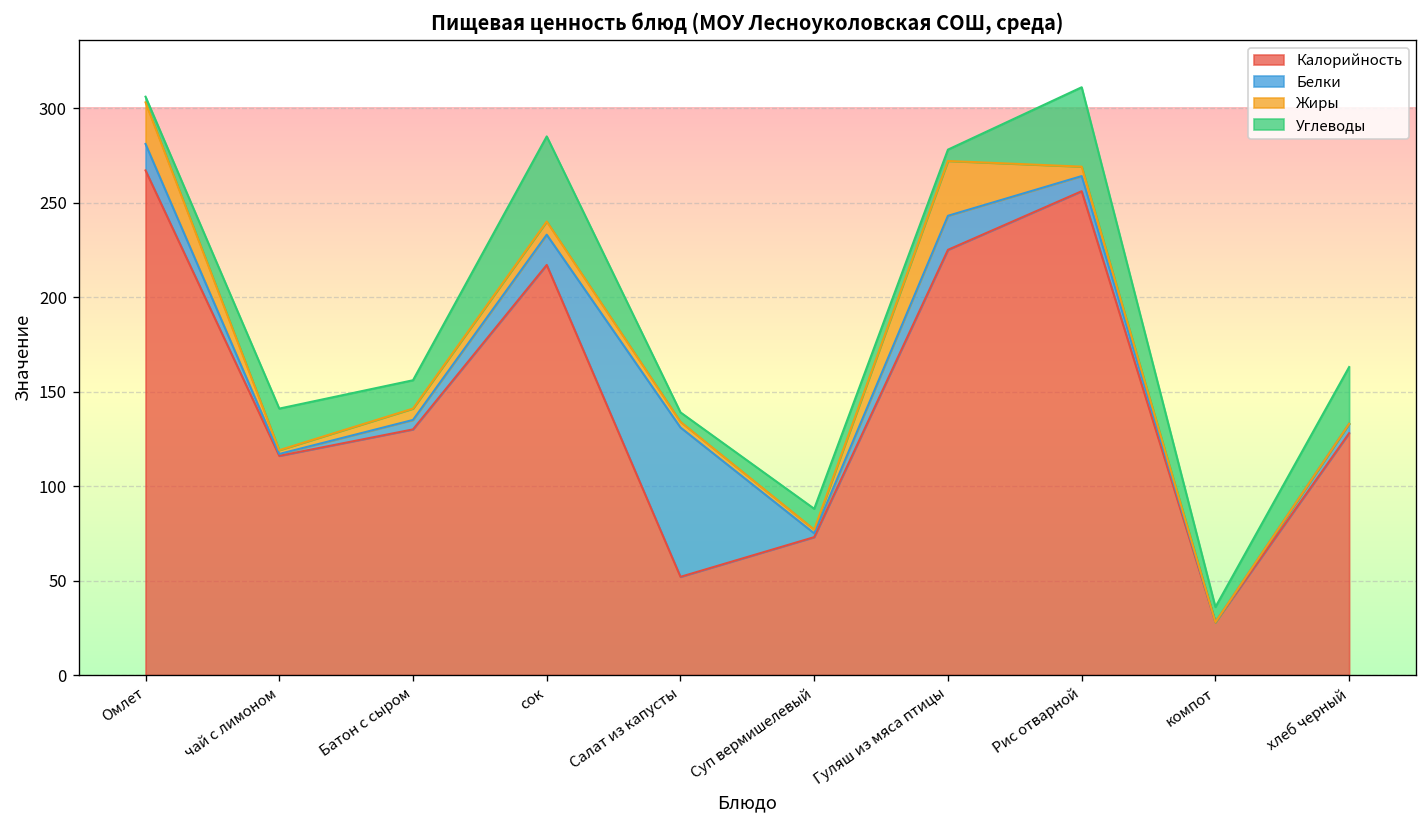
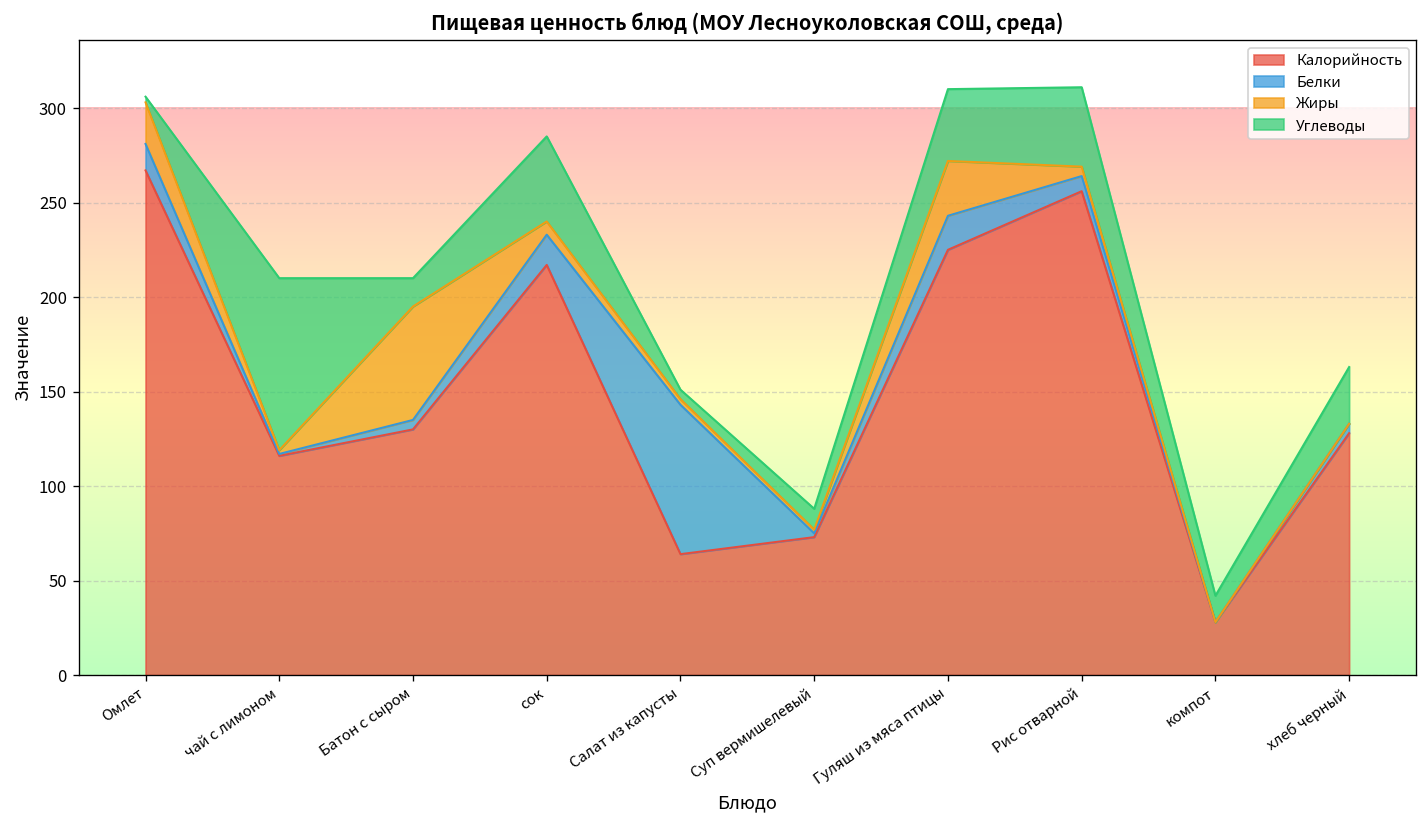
Углеводы, чай с лимоном: 22 -> 91
Жиры, Батон с сыром: 6 -> 60
Калорийность, Салат из капусты: 52 -> 64
Углеводы, Гуляш из мяса птицы: 6 -> 38
Углеводы, компот: 8 -> 14
